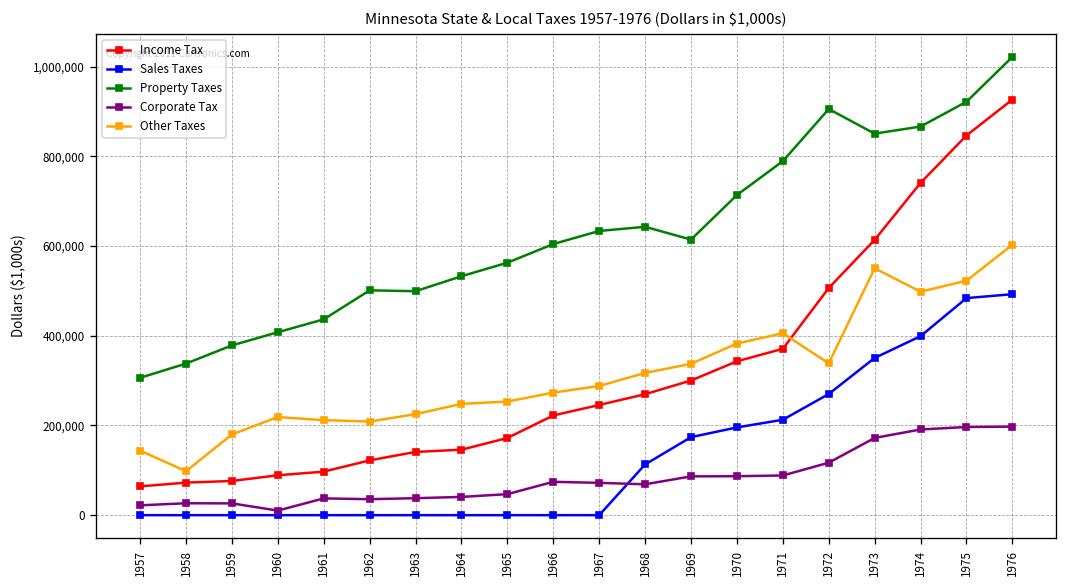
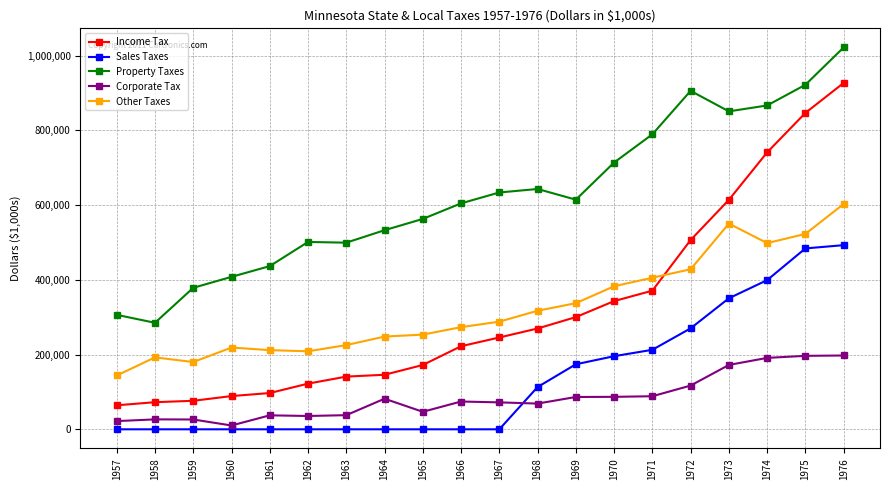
Property Taxes, 1958: 340,000 -> 280,000
Other Taxes, 1958: 100,000 -> 190,000
Corporate Tax, 1964: 40,000 -> 80,000
Other Taxes, 1972: 340,000 -> 430,000
